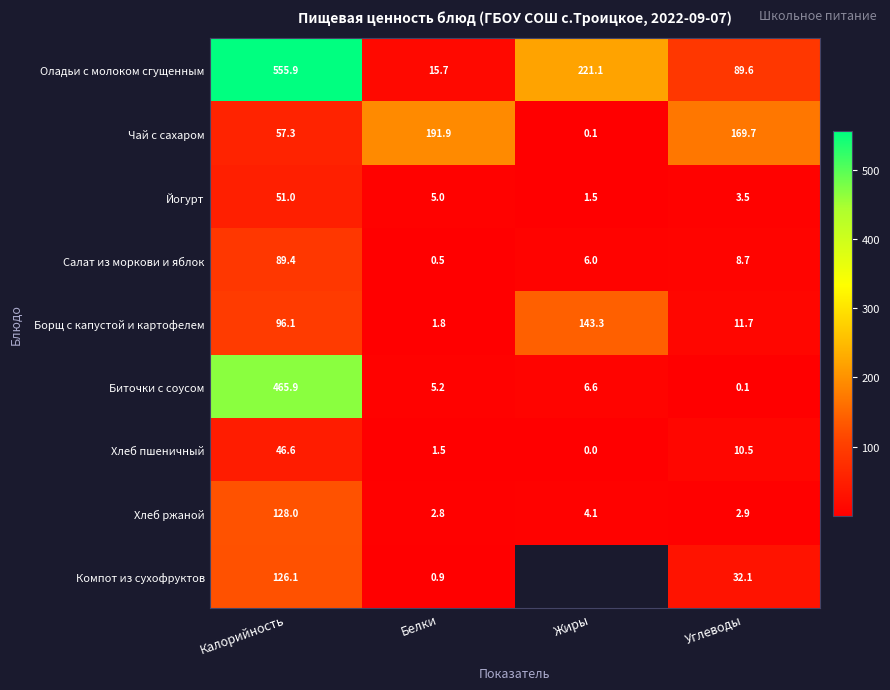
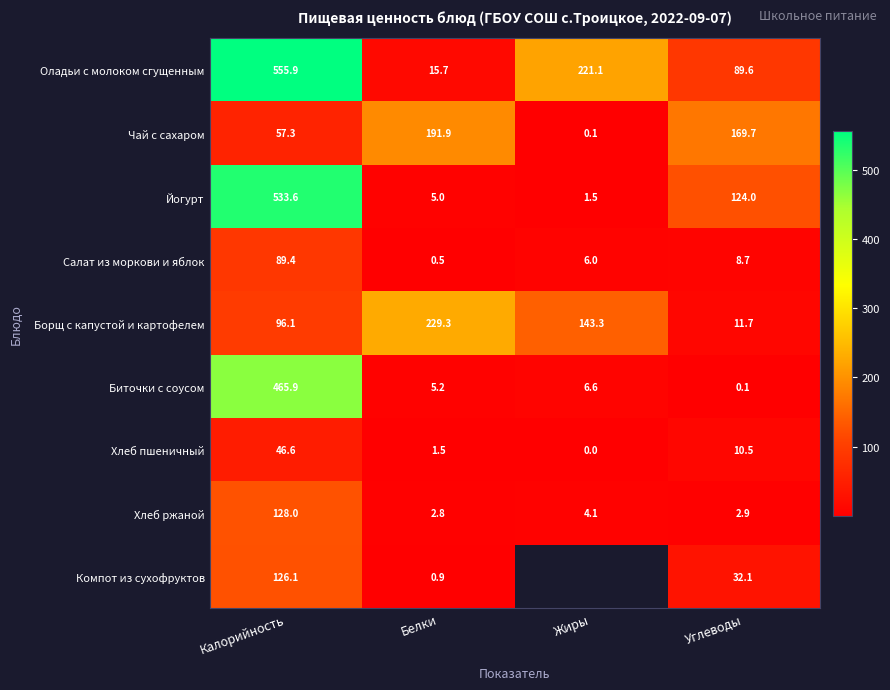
Йогурт, Калорийность: 51.0 -> 533.6
Йогурт, Углеводы: 3.5 -> 124.0
Борщ с капустой и картофелем, Белки: 1.8 -> 229.3
